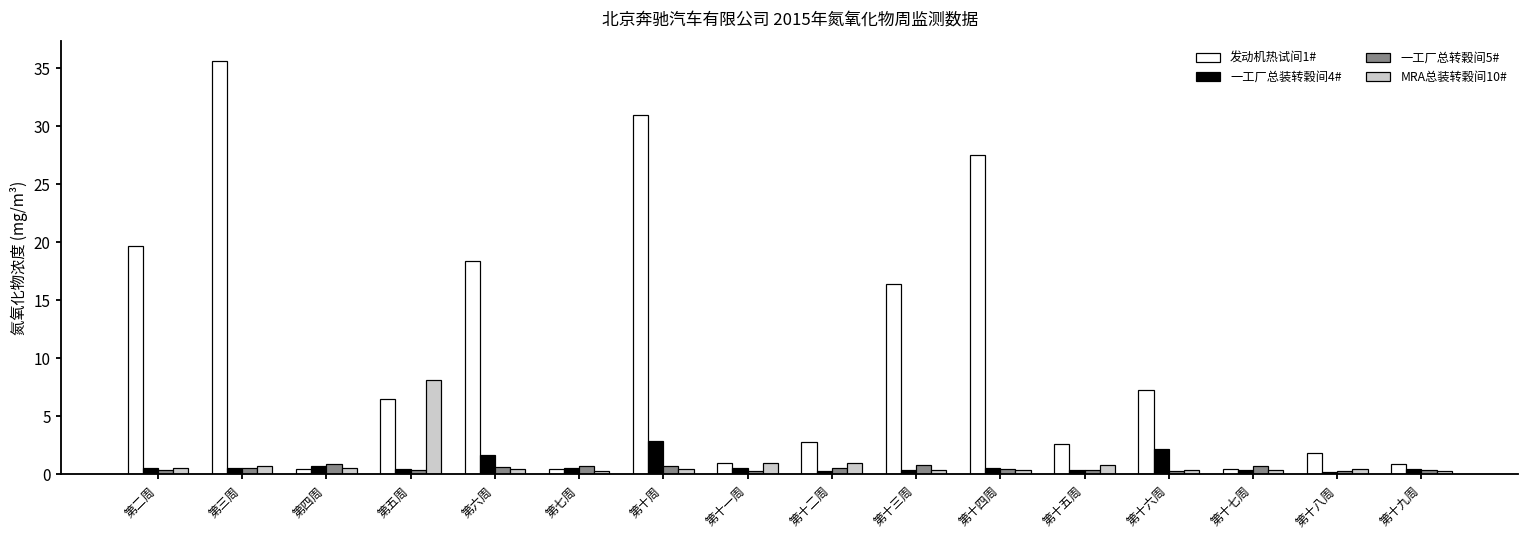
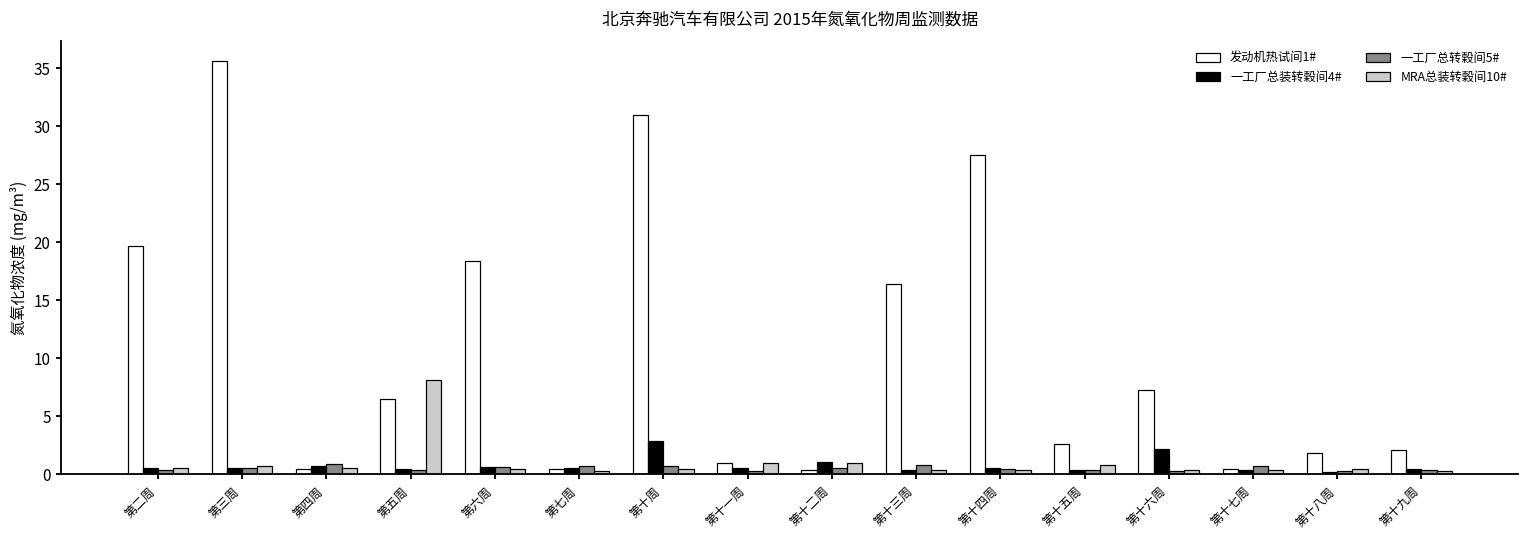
一工厂总装转榖间4#, 第六周: 1.7 -> 0.6
发动机热试间1#, 第十二周: 2.8 -> 0.4
一工厂总装转榖间4#, 第十二周: 0.3 -> 1.0
发动机热试间1#, 第十九周: 0.9 -> 2.1
